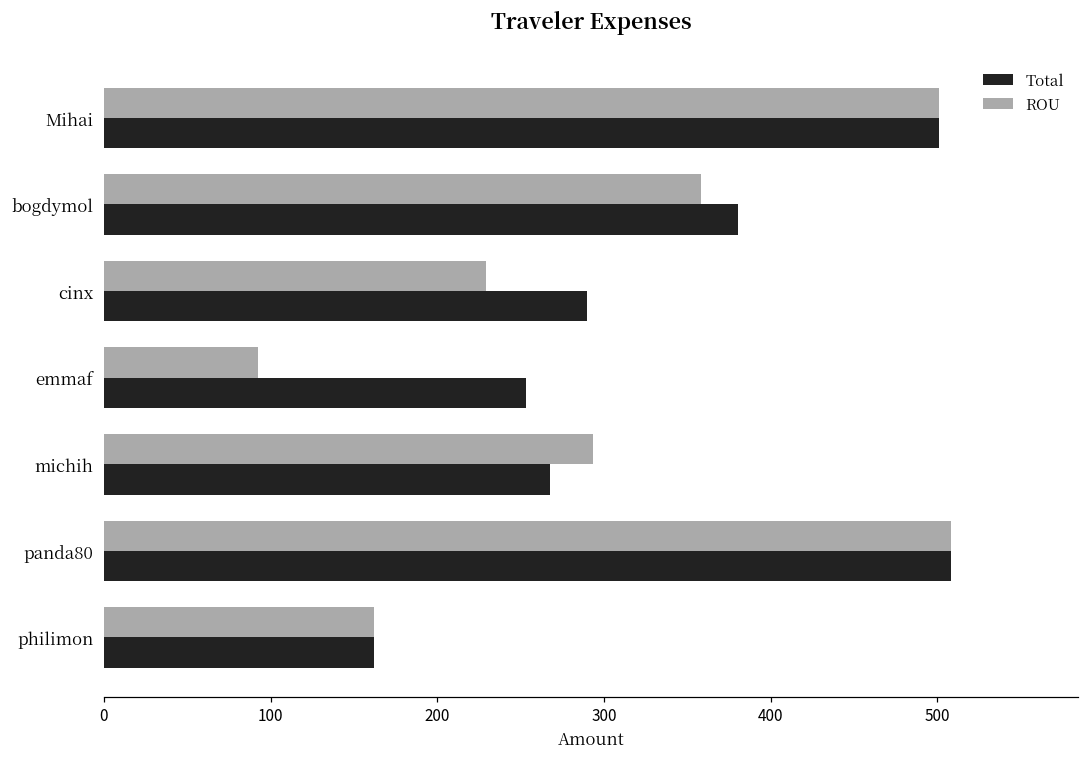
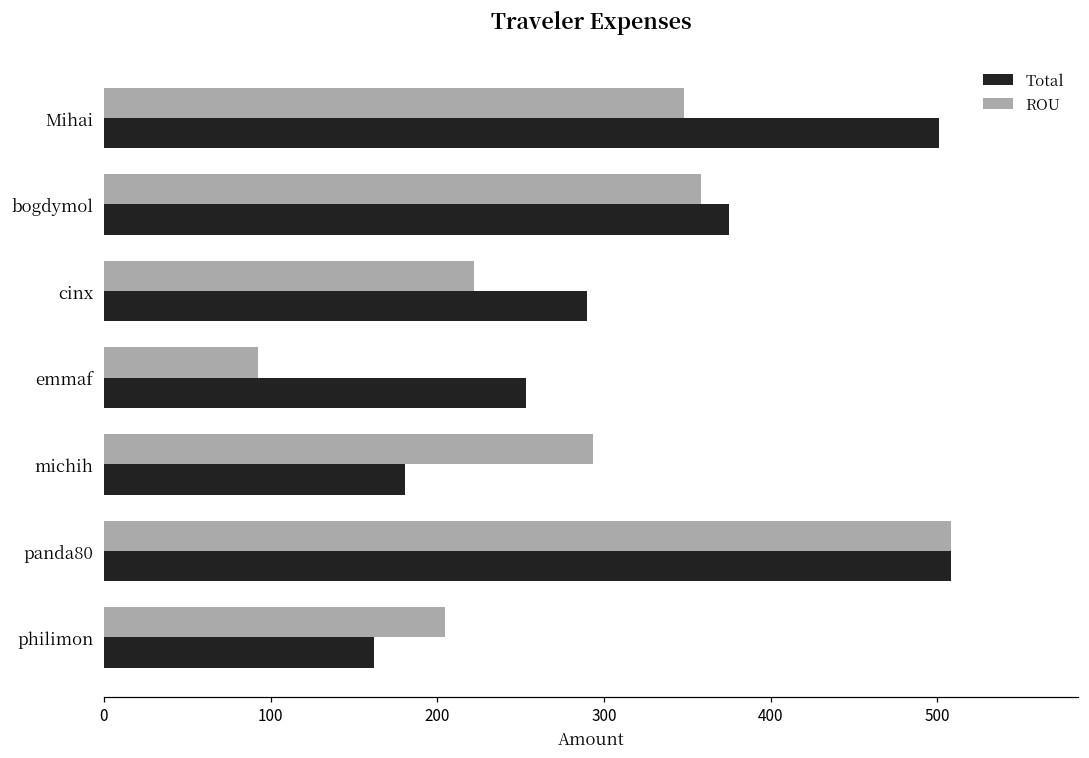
ROU, Mihai: 501 -> 348
Total, bogdymol: 380 -> 375
ROU, cinx: 229 -> 222
Total, michih: 268 -> 181
ROU, philimon: 162 -> 205
